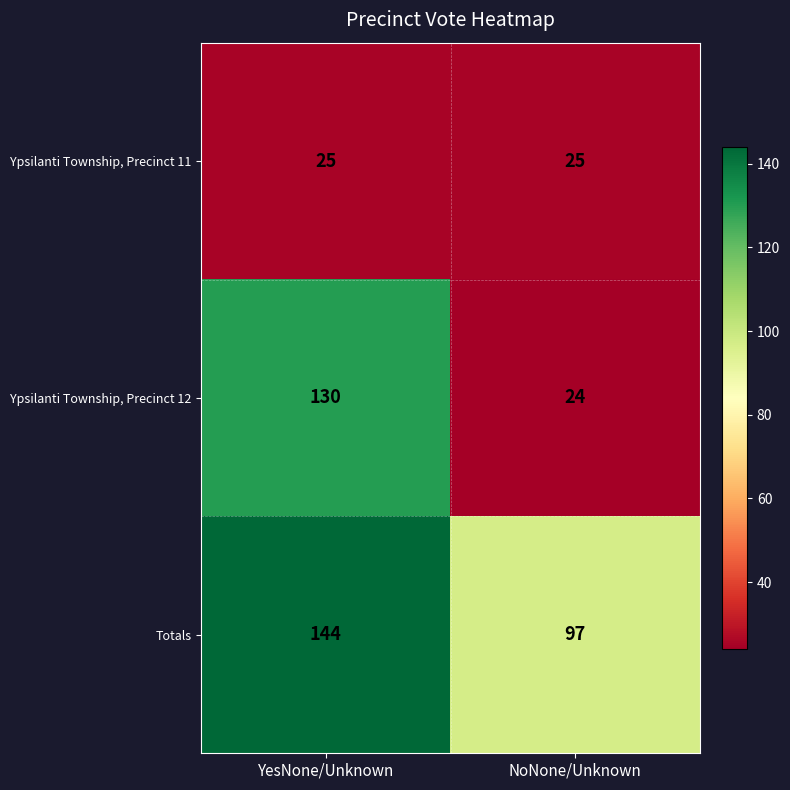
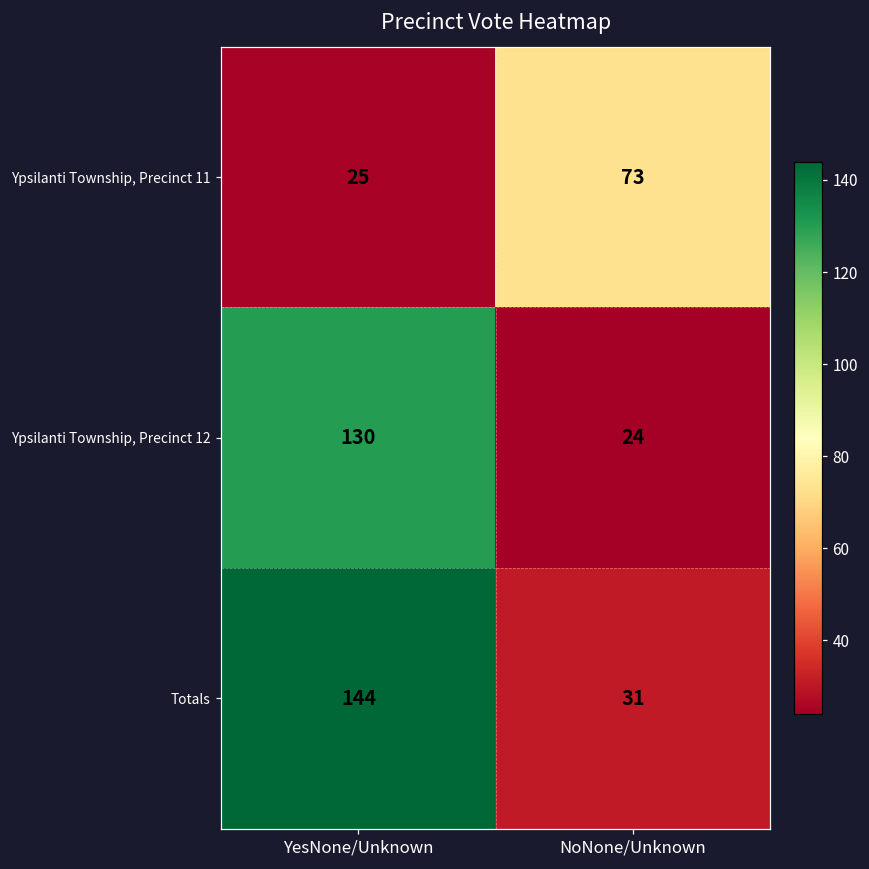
Ypsilanti Township, Precinct 11, NoNone/Unknown: 25 -> 73
Totals, NoNone/Unknown: 97 -> 31
